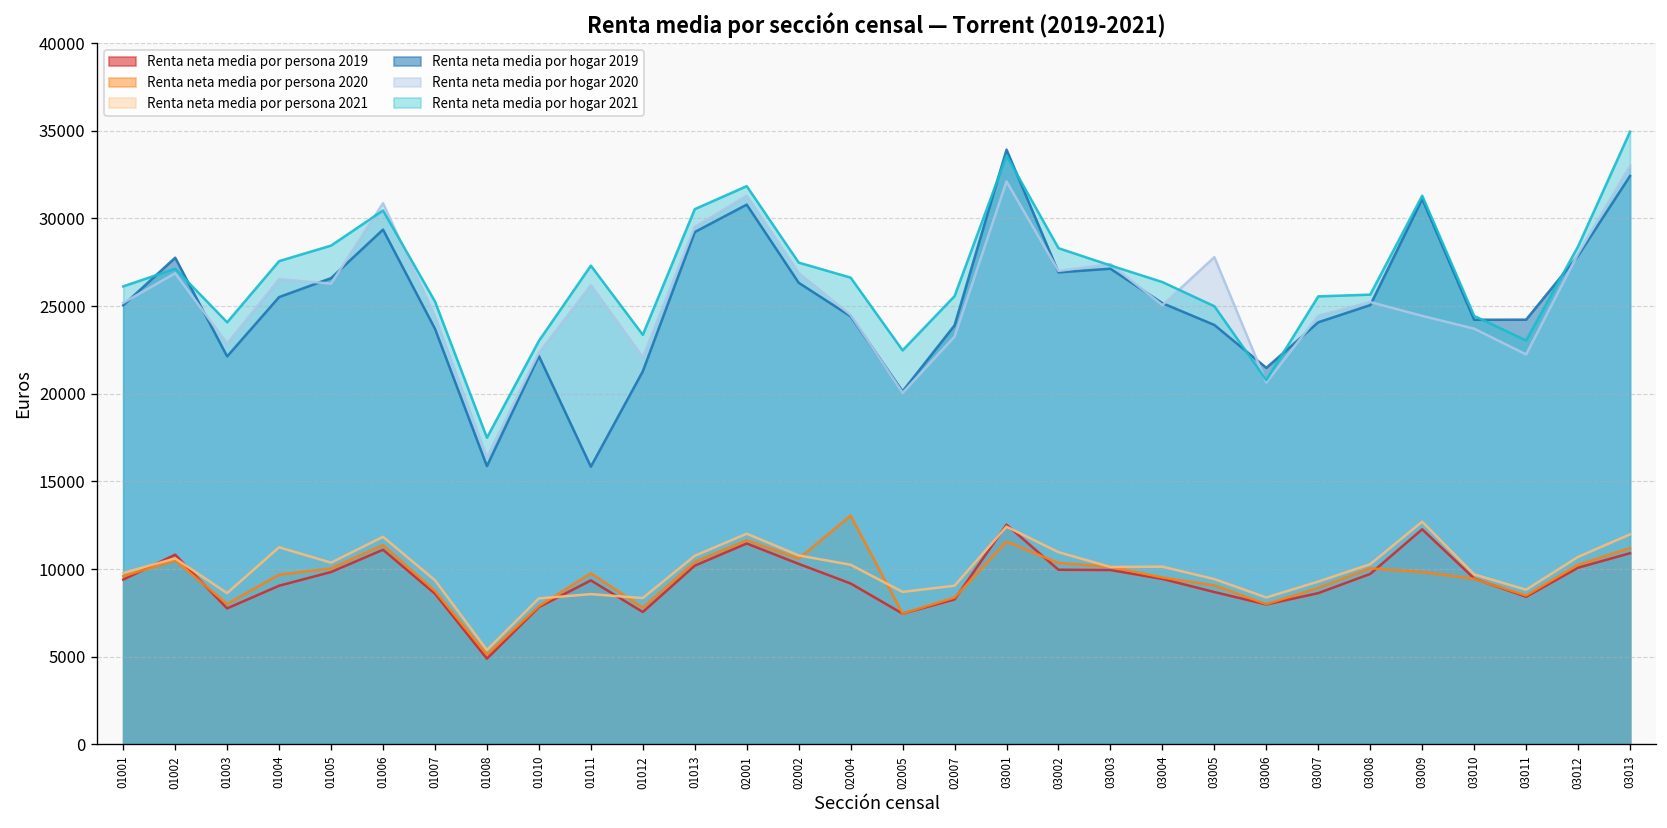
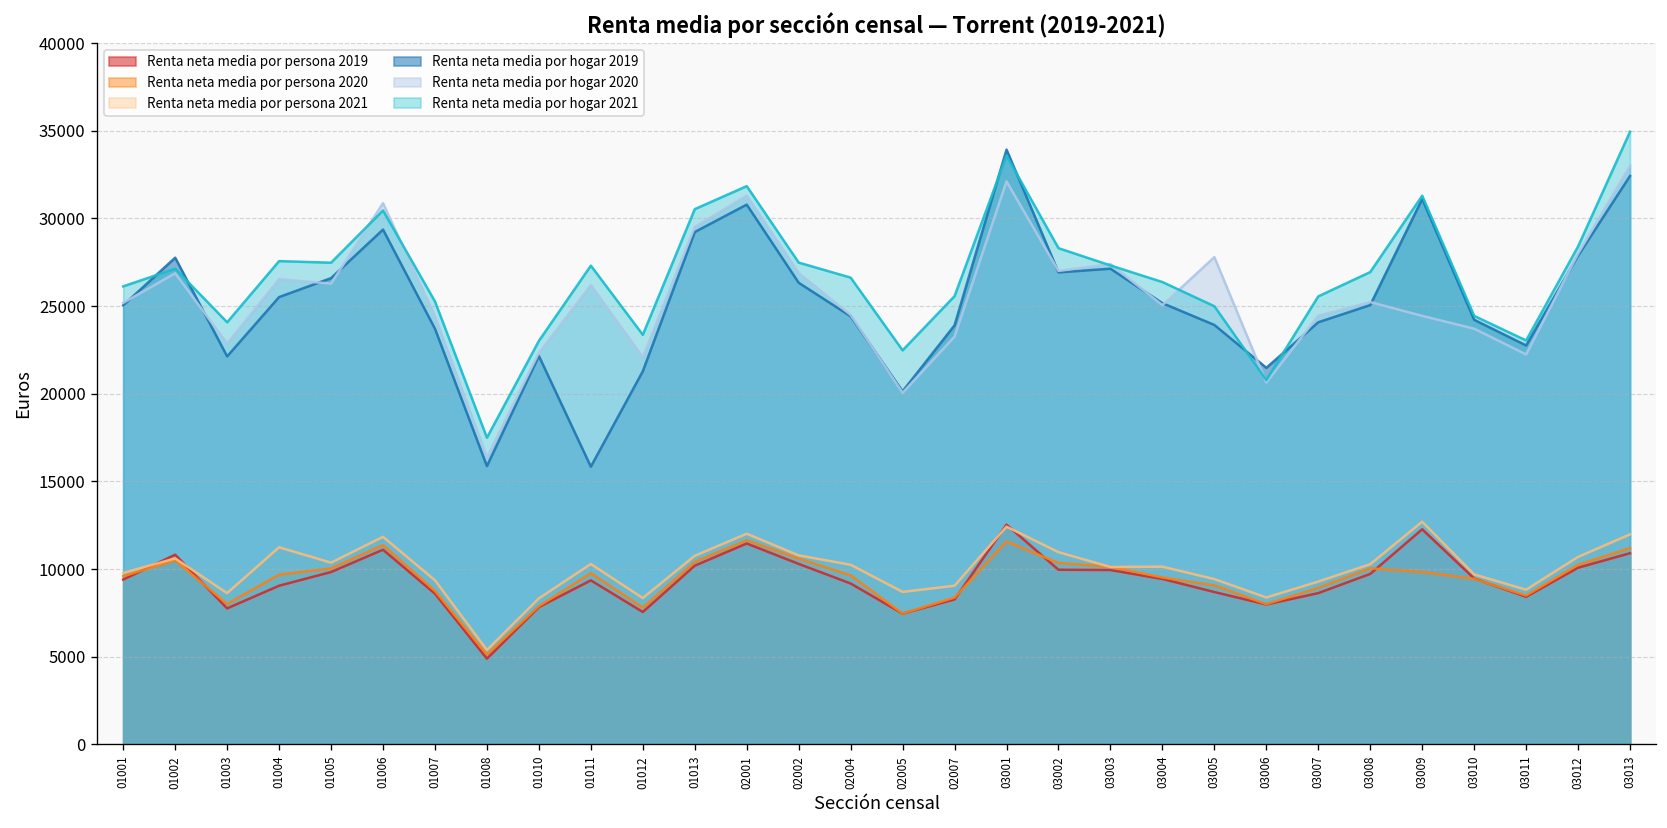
Renta neta media por hogar 2021, 01005: 28500 -> 27500
Renta neta media por persona 2021, 01011: 8600 -> 10300
Renta neta media por persona 2020, 02004: 13000 -> 9600
Renta neta media por hogar 2021, 03008: 25700 -> 26900
Renta neta media por hogar 2019, 03011: 24200 -> 22800
